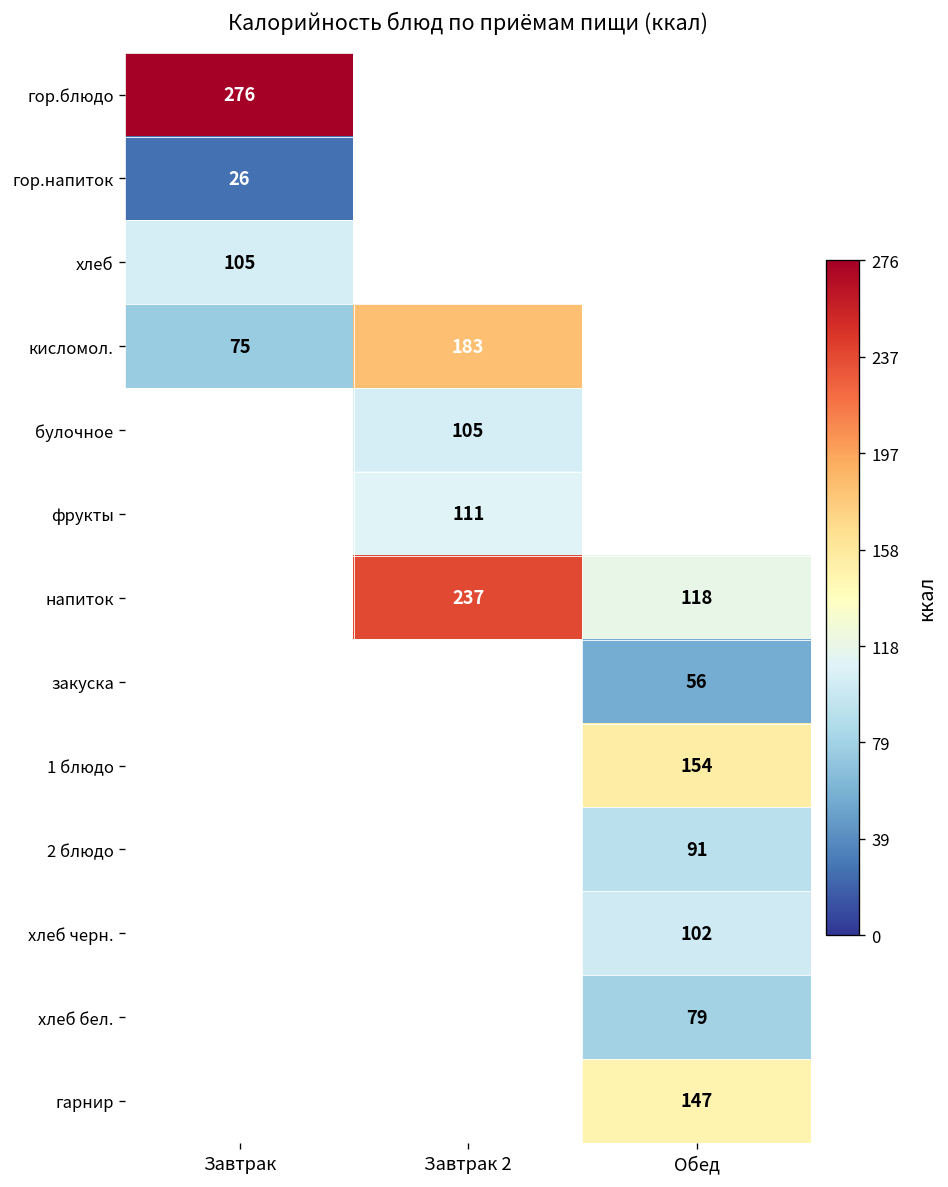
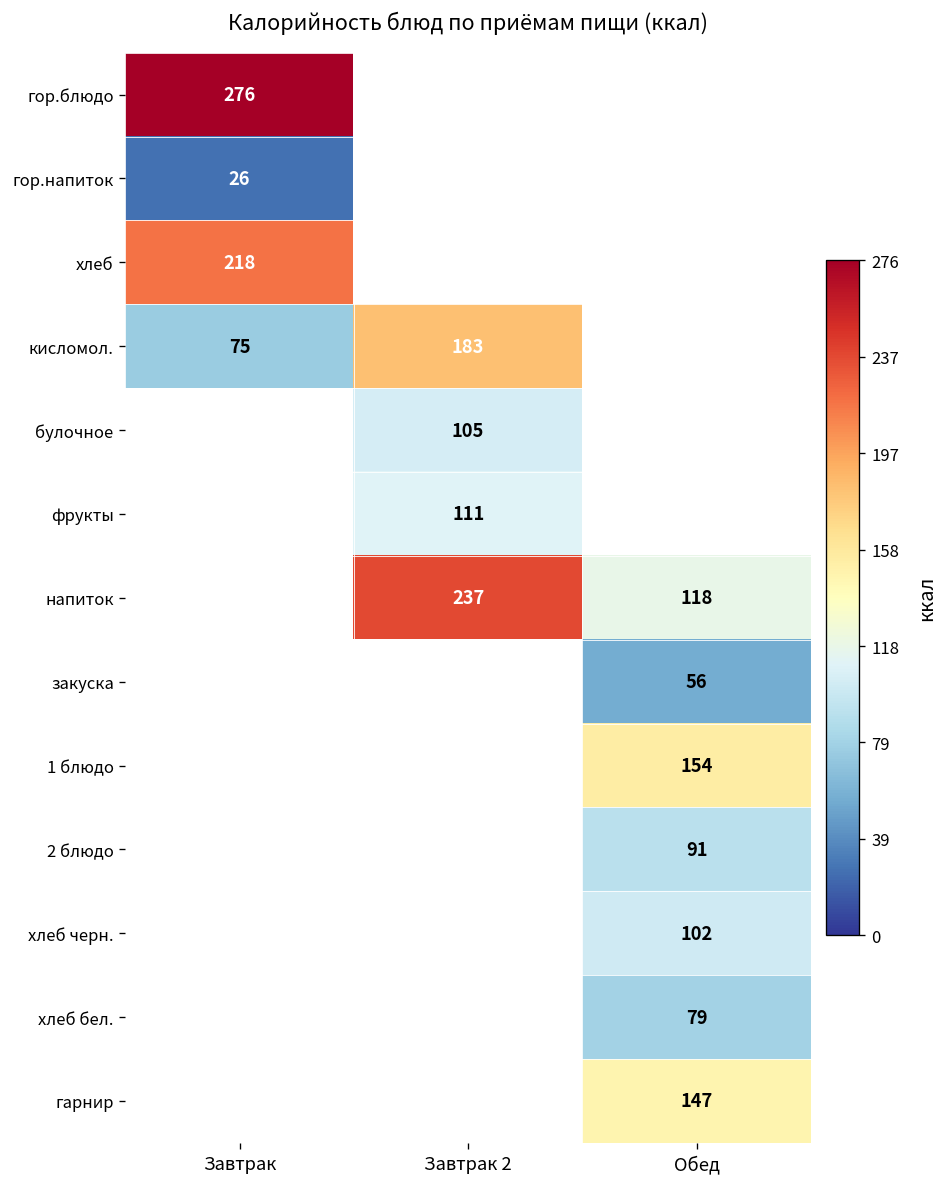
хлеб, Завтрак: 105 -> 218
